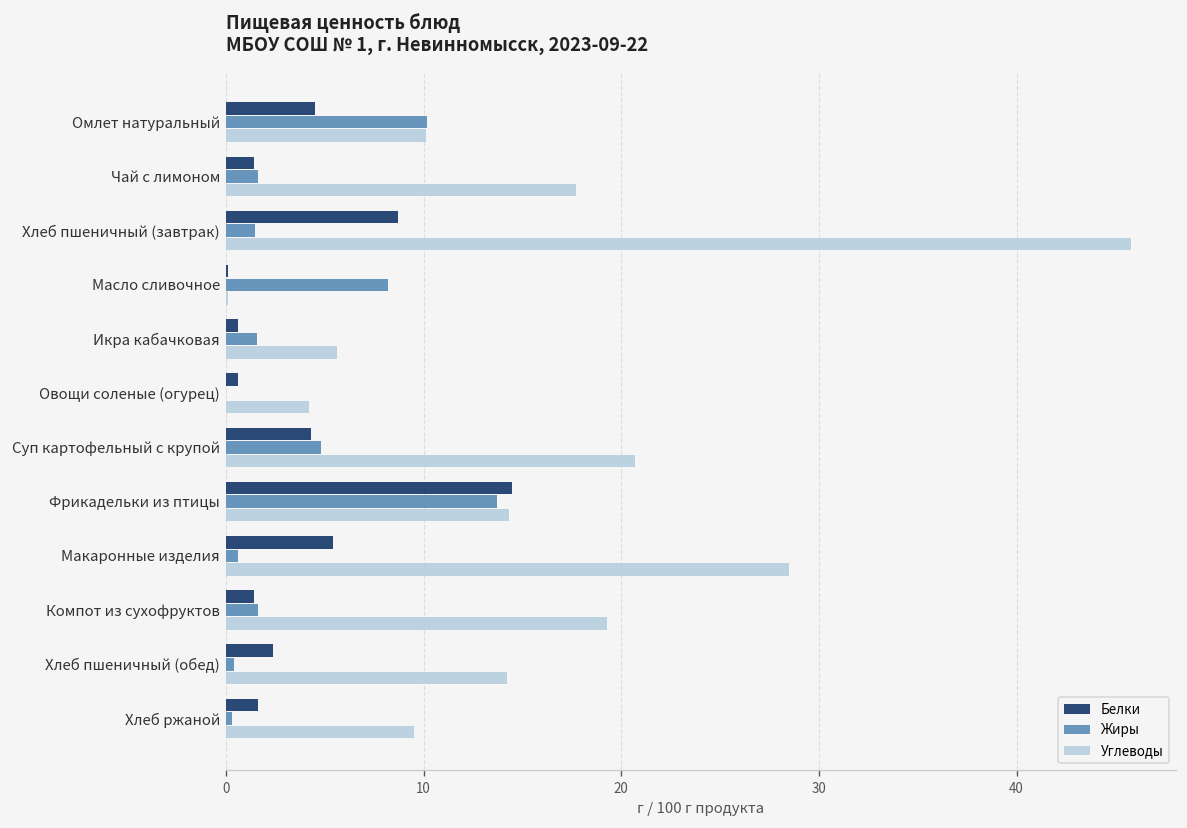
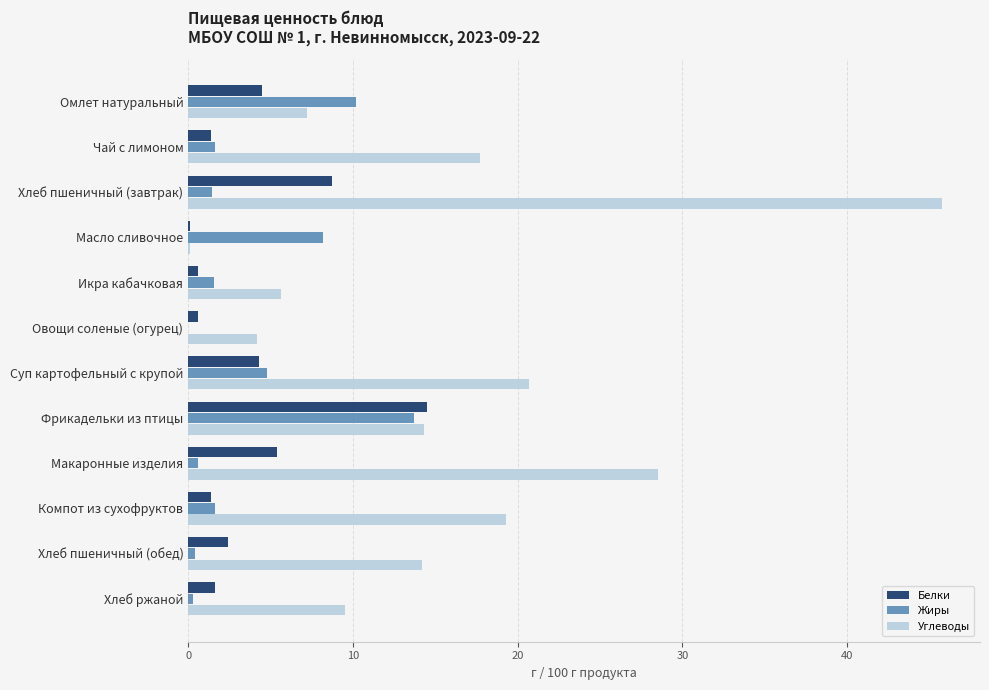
Углеводы, Омлет натуральный: 10.1 -> 7.2
